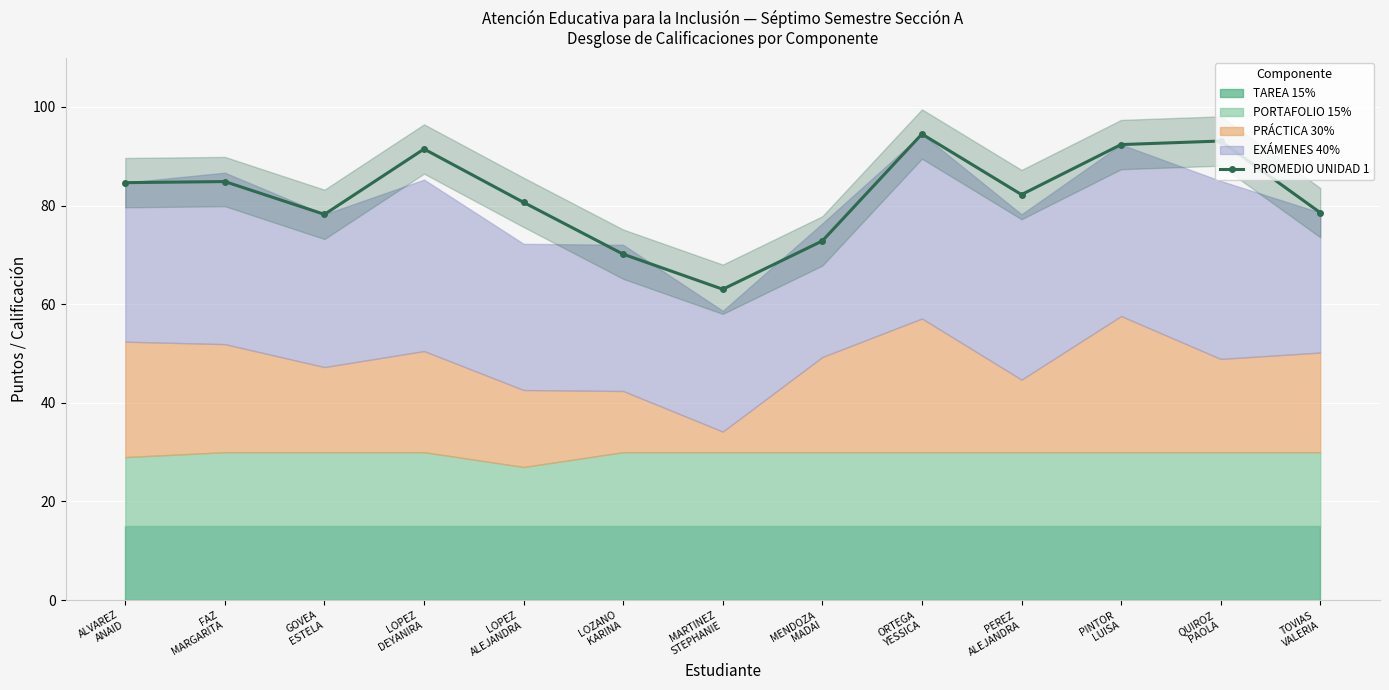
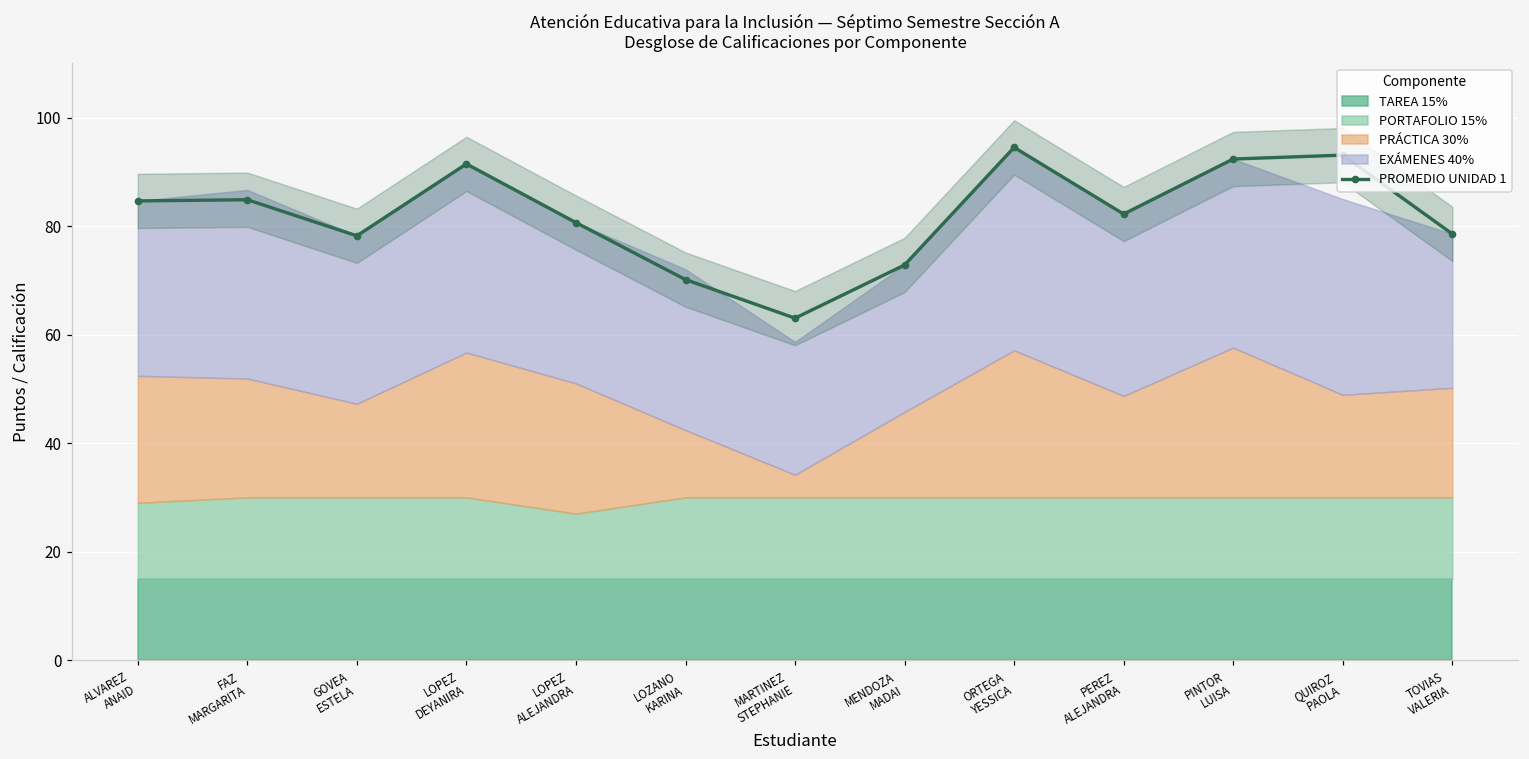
PRÁCTICA 30%, LOPEZ DEYANIRA: 21 -> 27
PRÁCTICA 30%, LOPEZ ALEJANDRA: 16 -> 24
PRÁCTICA 30%, MENDOZA MADAI: 19 -> 16
PRÁCTICA 30%, PEREZ ALEJANDRA: 15 -> 19
